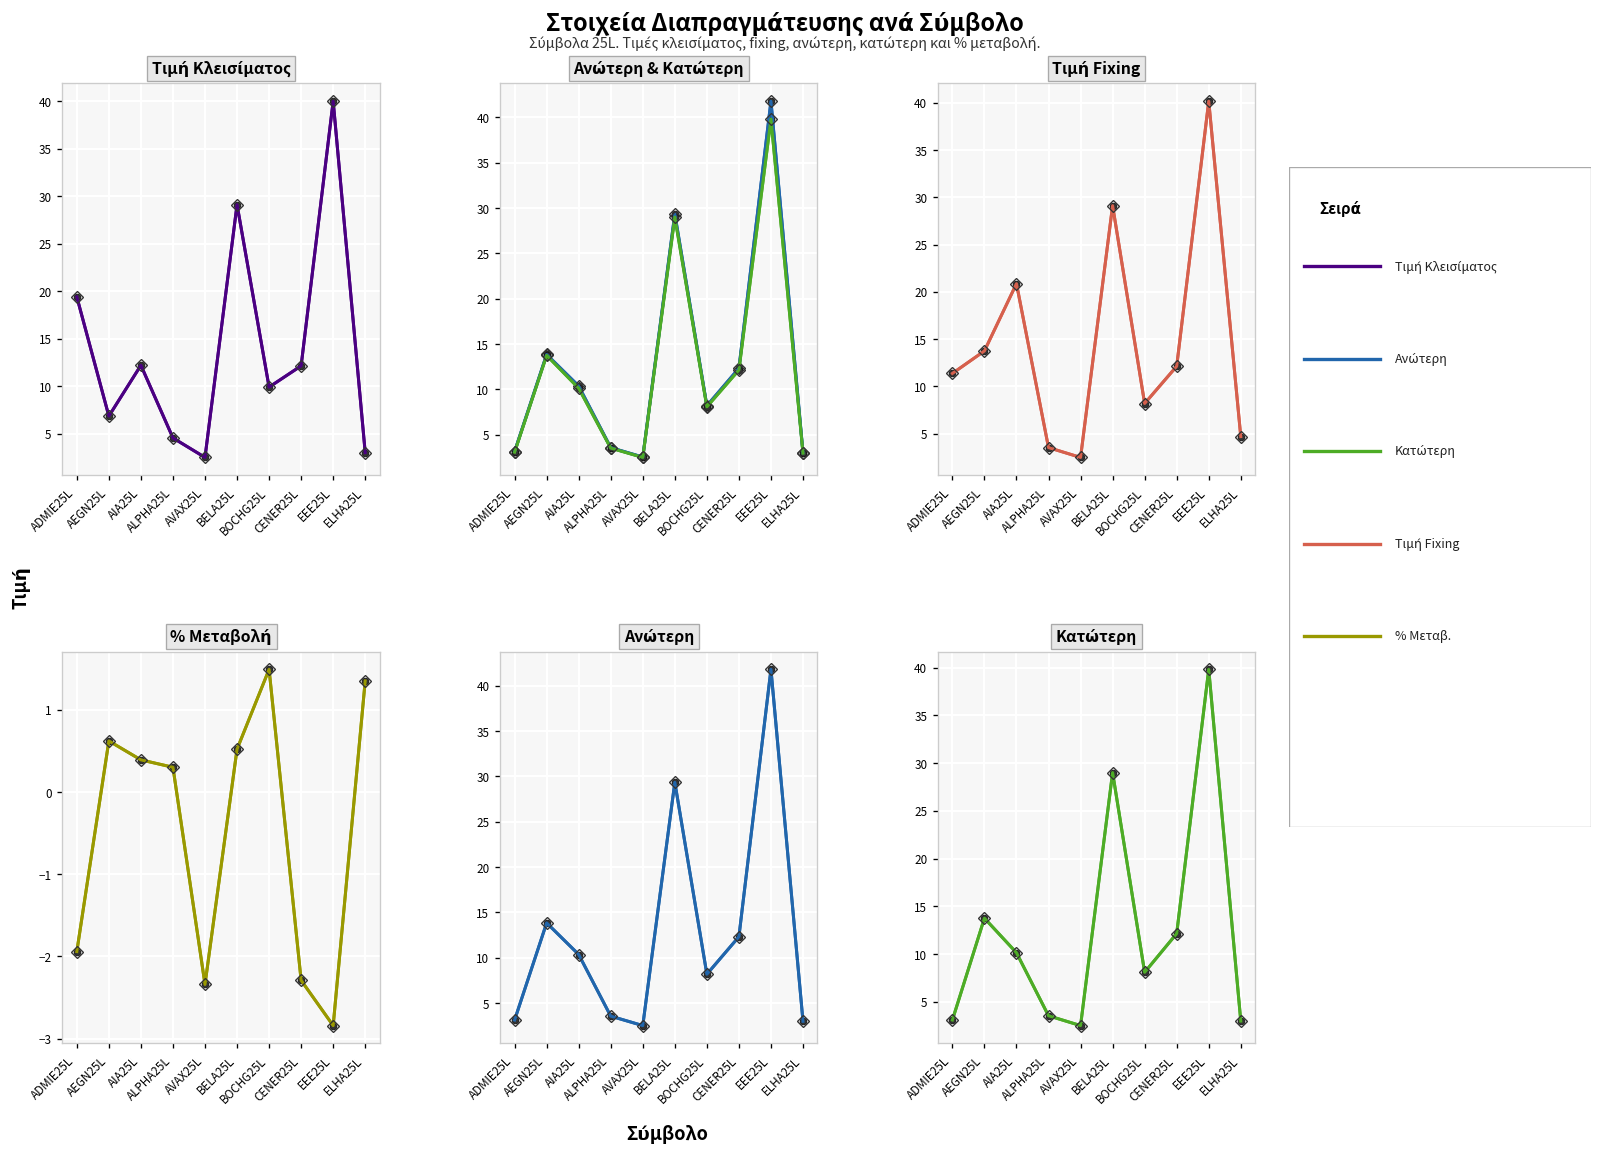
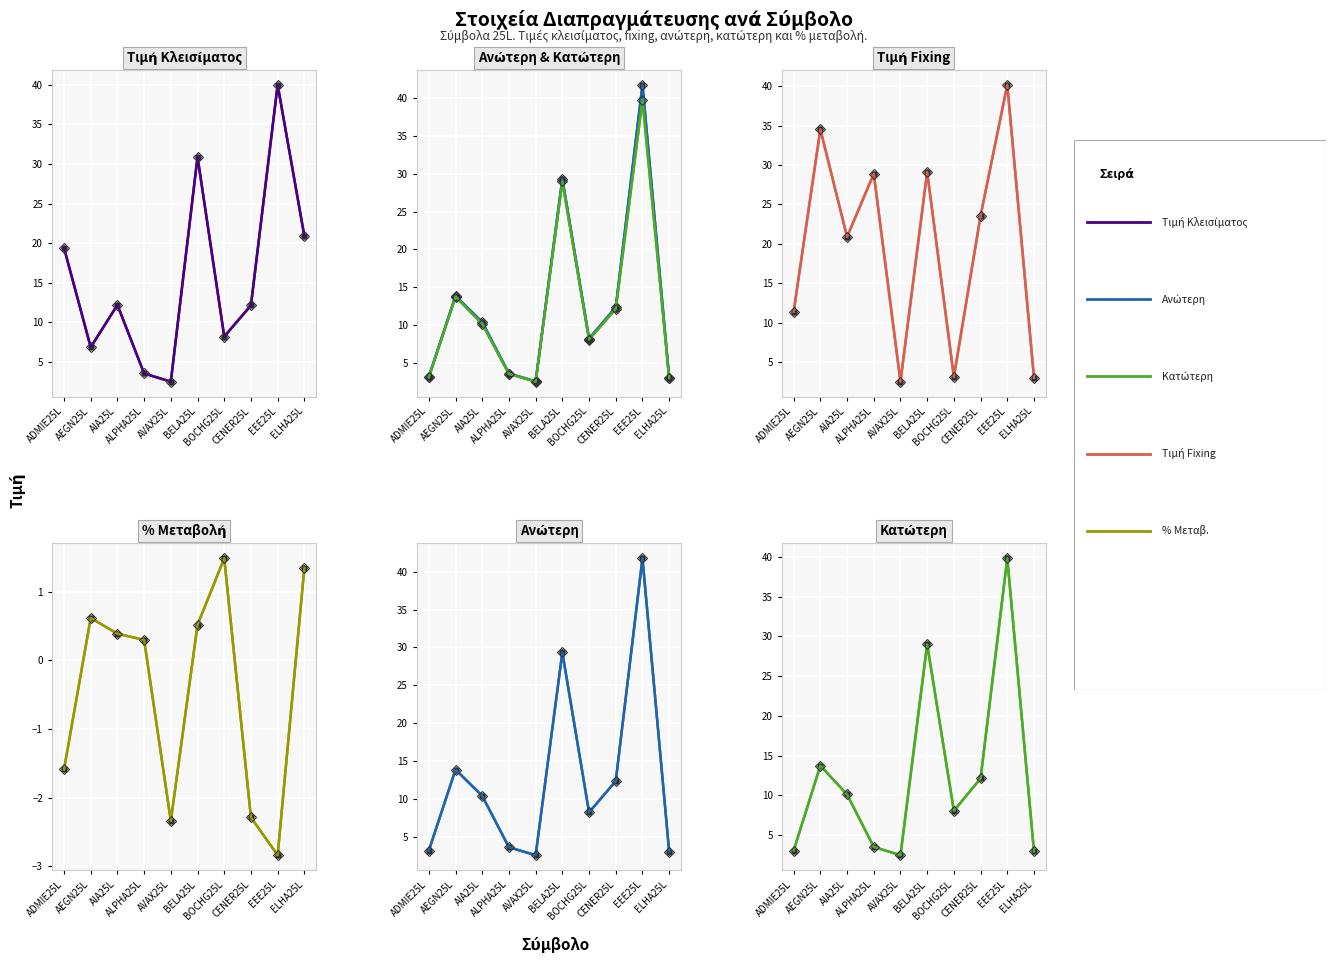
Τιμή Κλεισίματος, ALPHA25L: 5 -> 4
Τιμή Κλεισίματος, BELA25L: 29 -> 31
Τιμή Κλεισίματος, BOCHG25L: 10 -> 8
Τιμή Κλεισίματος, ELHA25L: 3 -> 21
Τιμή Fixing, AEGN25L: 14 -> 35
Τιμή Fixing, ALPHA25L: 4 -> 29
Τιμή Fixing, BOCHG25L: 8 -> 3
Τιμή Fixing, CENER25L: 12 -> 24
Τιμή Fixing, ELHA25L: 5 -> 3
% Μεταβολή, ADMIE25L: -1.9 -> -1.6
